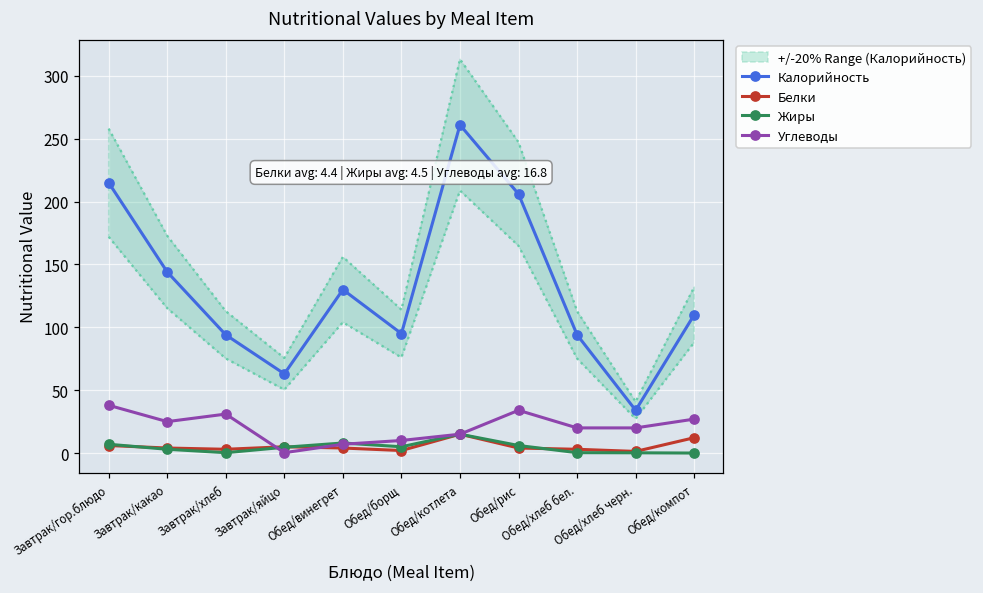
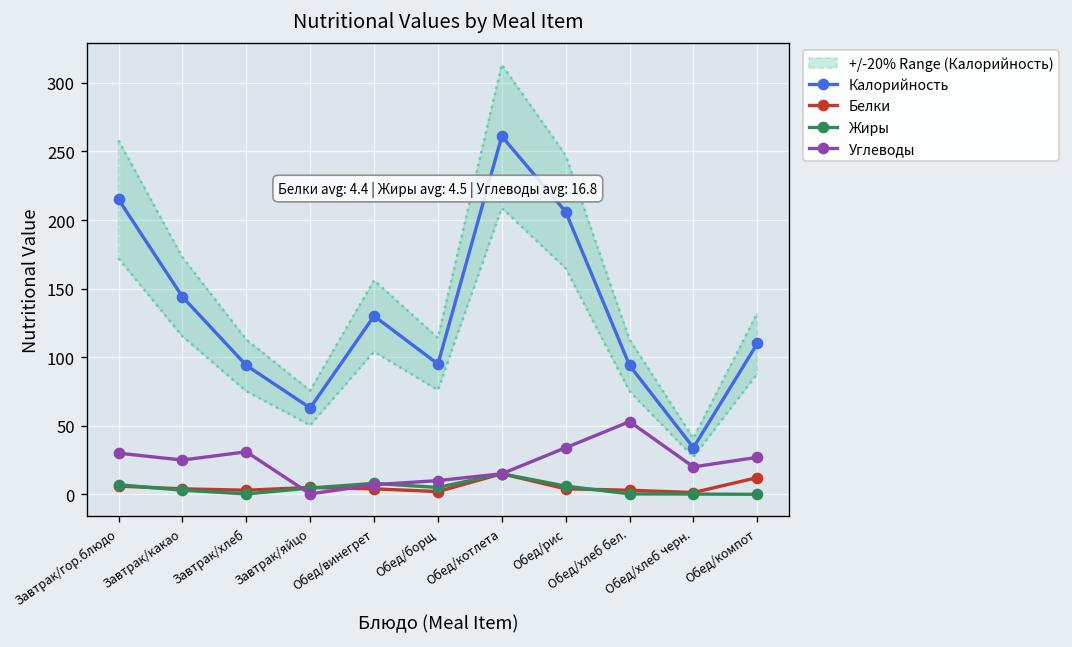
Углеводы, Завтрак/гор.блюдо: 38 -> 30
Углеводы, Обед/хлеб бел.: 20 -> 53
